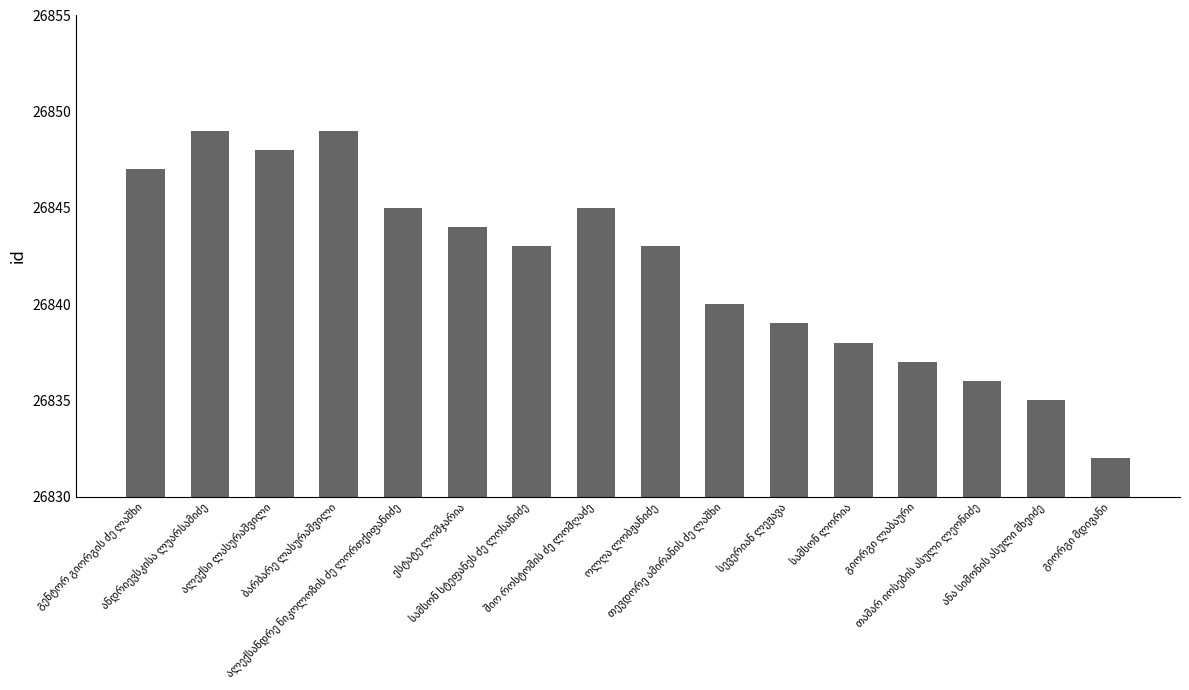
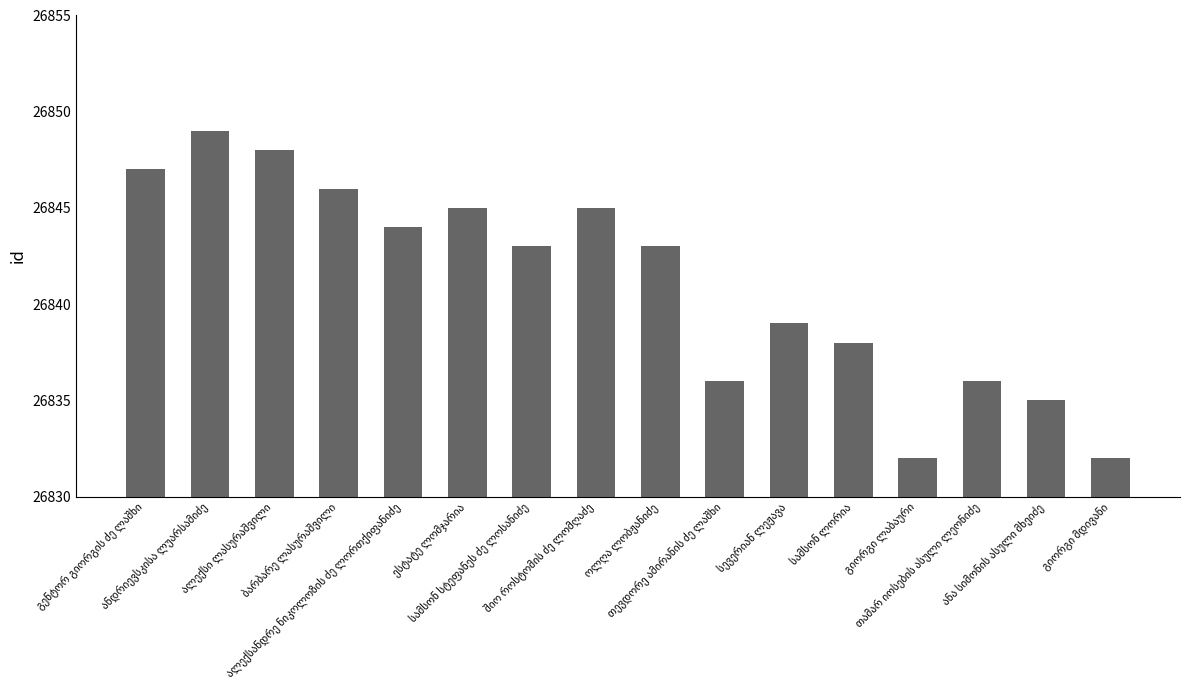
ბარბარე ლასურაშვილი: 26849 -> 26846
ალექსანდრე ნიკოლოზის ძე ლორთქიფანიძე: 26845 -> 26844
ესტატე ლომჯარია: 26844 -> 26845
თევდორე ამირანის ძე ლაშხი: 26840 -> 26836
გიორგი ლაბაური: 26837 -> 26832
